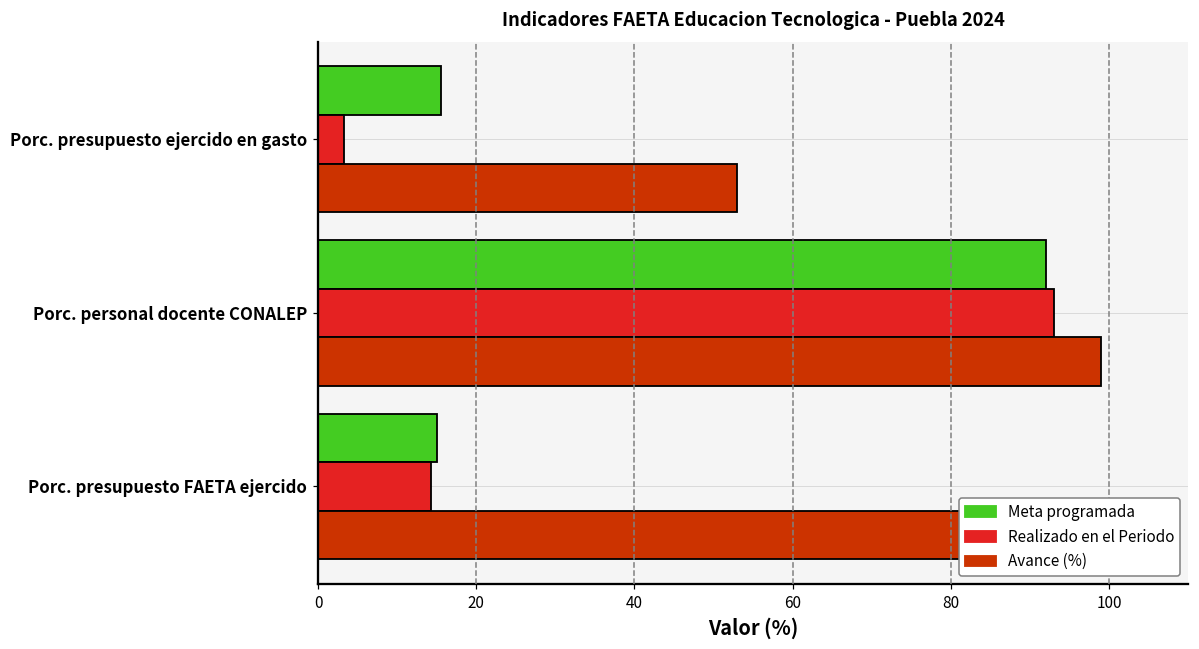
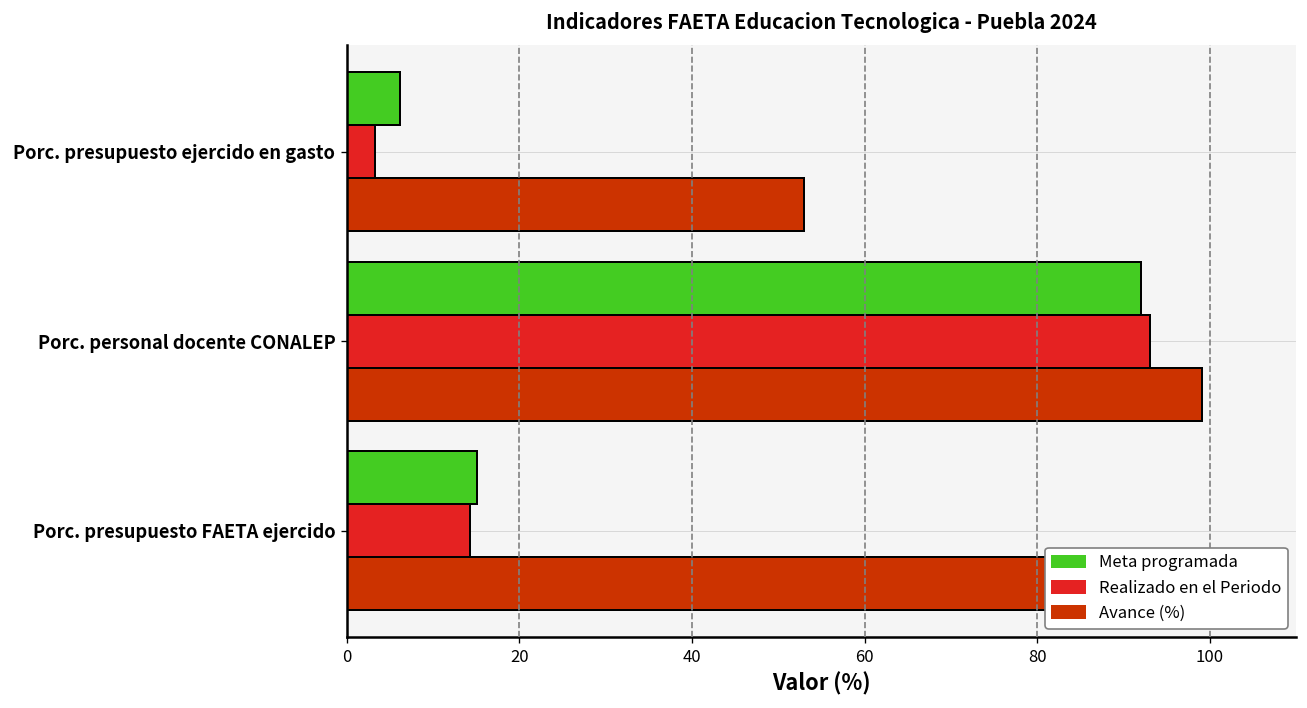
Meta programada, Porc. presupuesto ejercido en gasto: 15 -> 6
